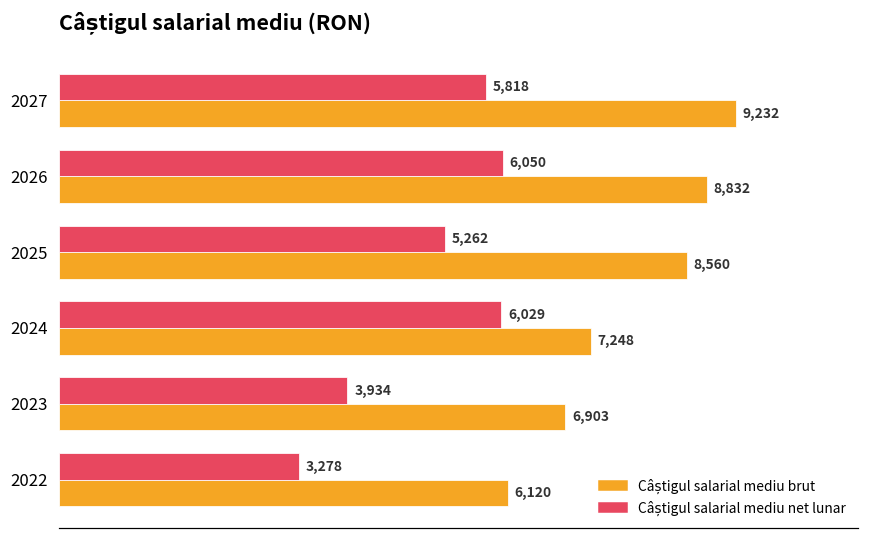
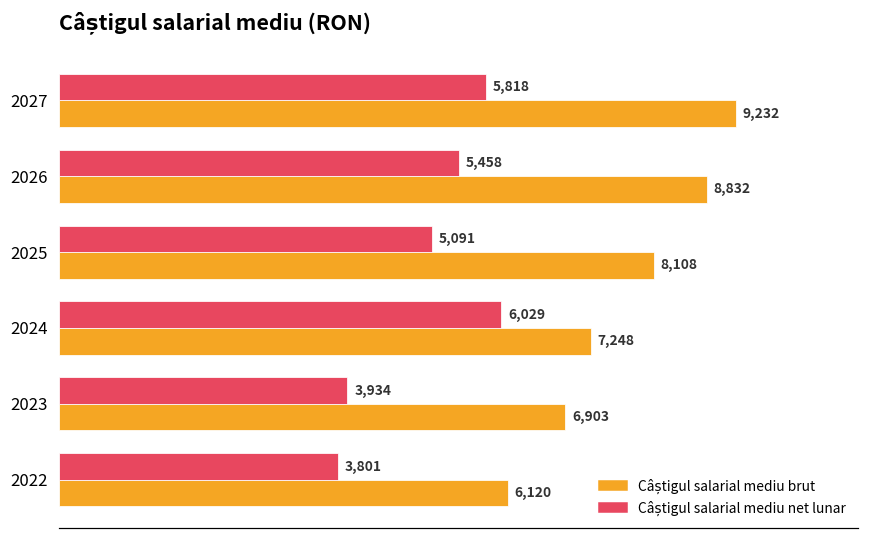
Câștigul salarial mediu net lunar, 2026: 6,050 -> 5,458
Câștigul salarial mediu net lunar, 2025: 5,262 -> 5,091
Câștigul salarial mediu brut, 2025: 8,560 -> 8,108
Câștigul salarial mediu net lunar, 2022: 3,278 -> 3,801
